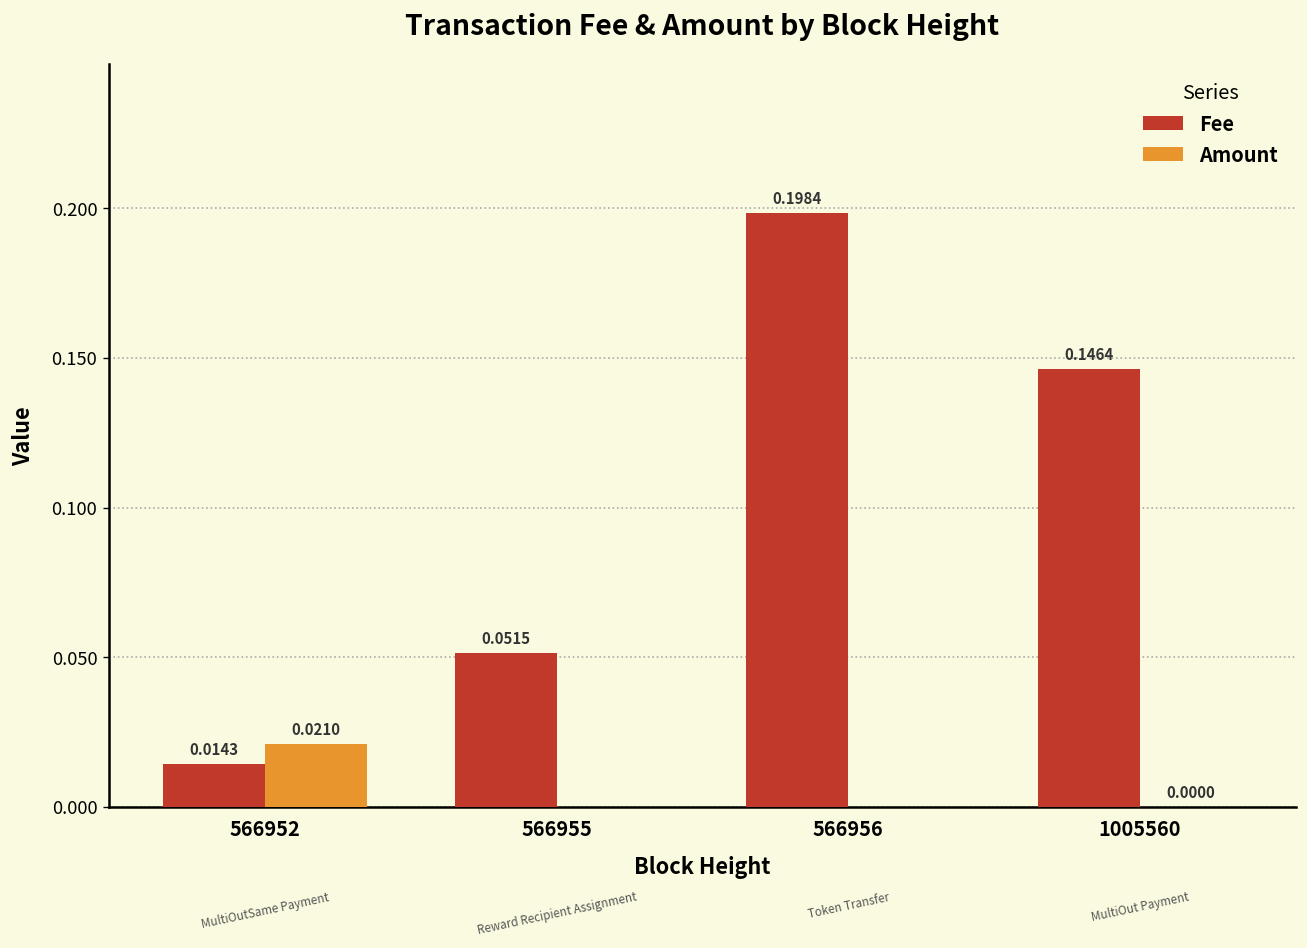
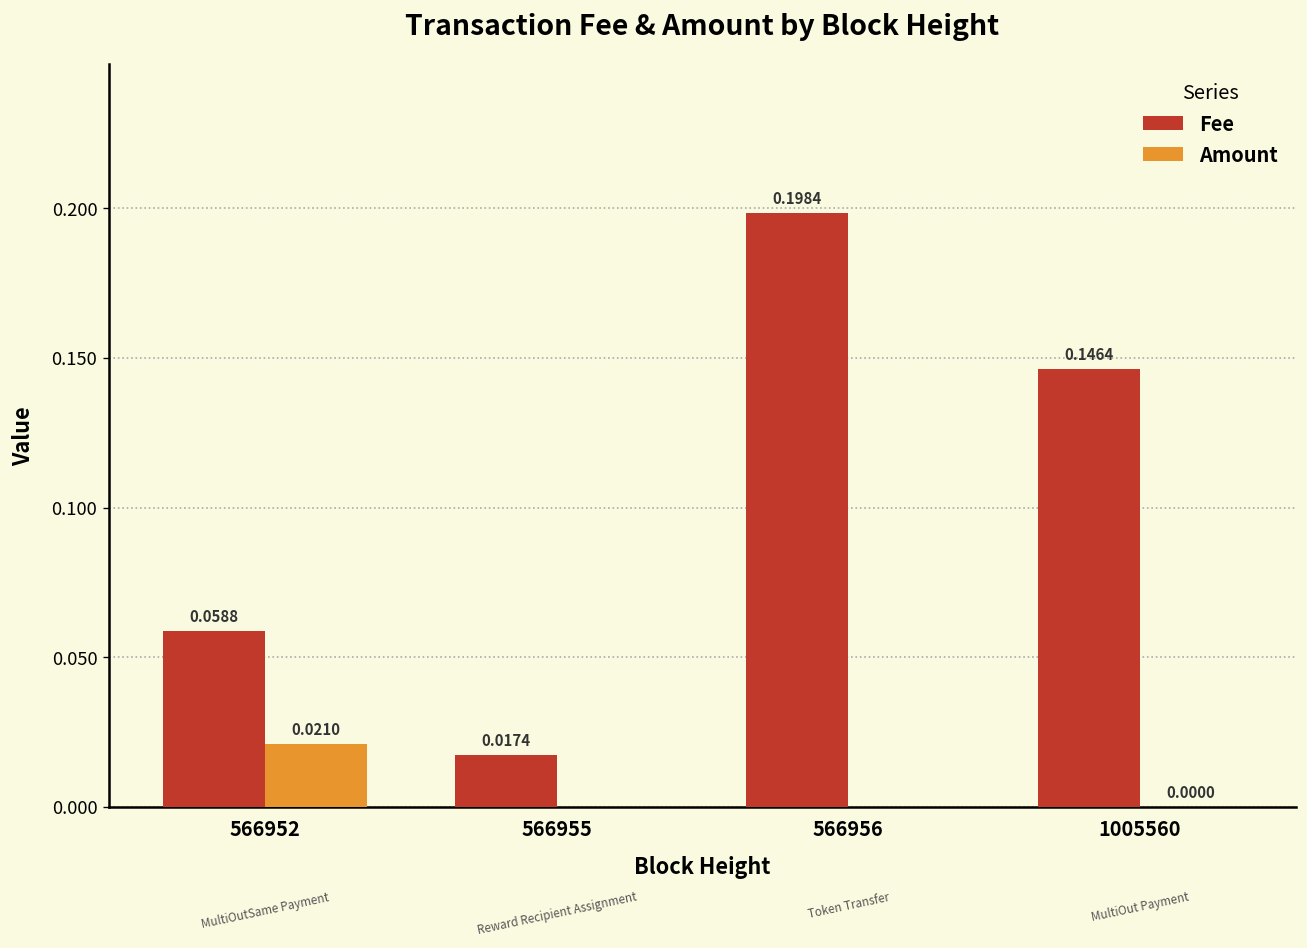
Fee, 566952: 0.0143 -> 0.0588
Fee, 566955: 0.0515 -> 0.0174
